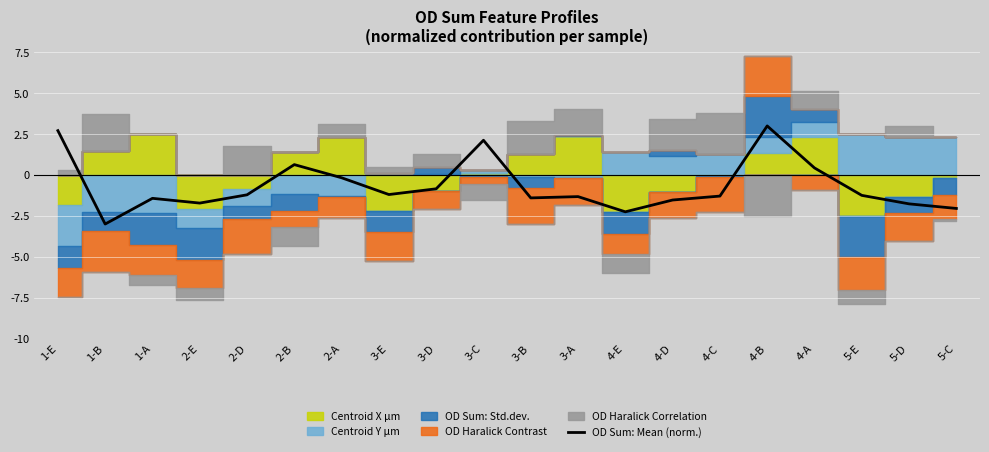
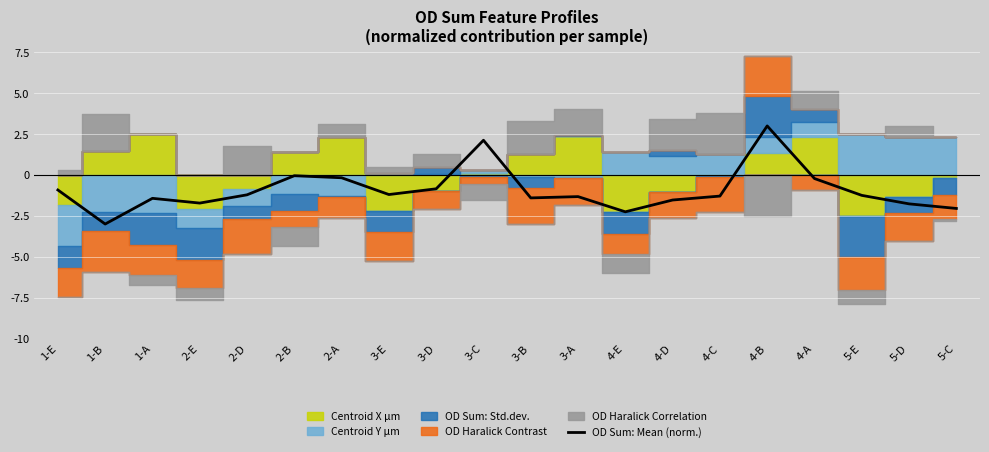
OD Sum: Mean (norm.), 1-E: 2.7 -> -0.9
OD Sum: Mean (norm.), 2-B: 0.6 -> 0.0
OD Sum: Mean (norm.), 4-A: 0.4 -> -0.2
